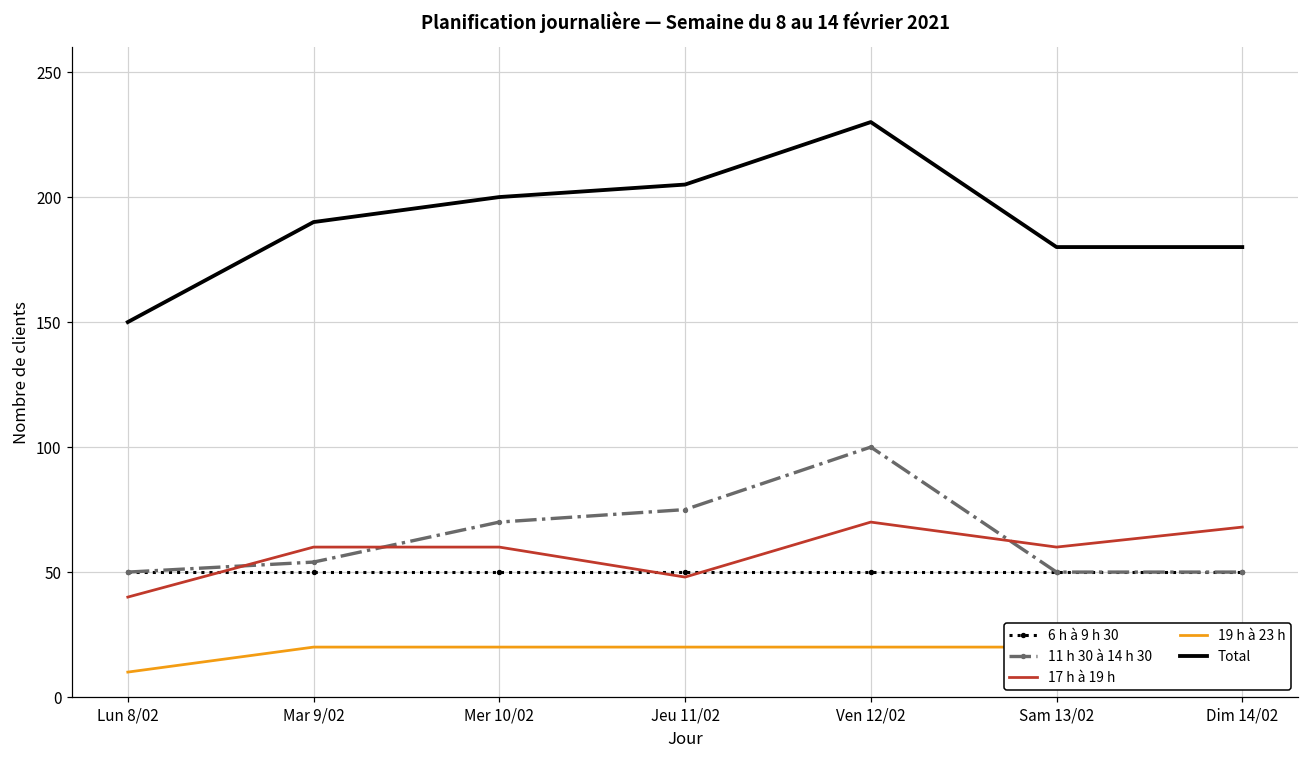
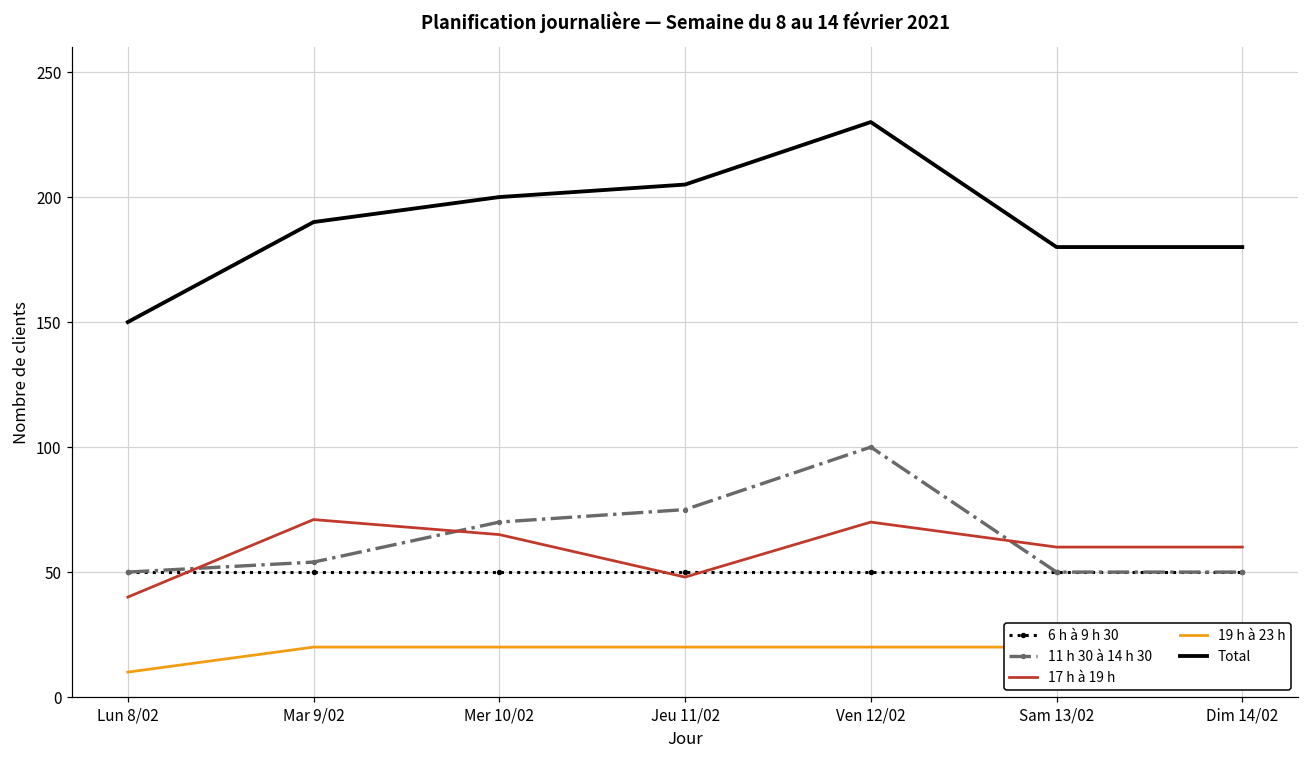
17 h à 19 h, Mar 9/02: 60 -> 71
17 h à 19 h, Mer 10/02: 60 -> 65
17 h à 19 h, Dim 14/02: 68 -> 60
